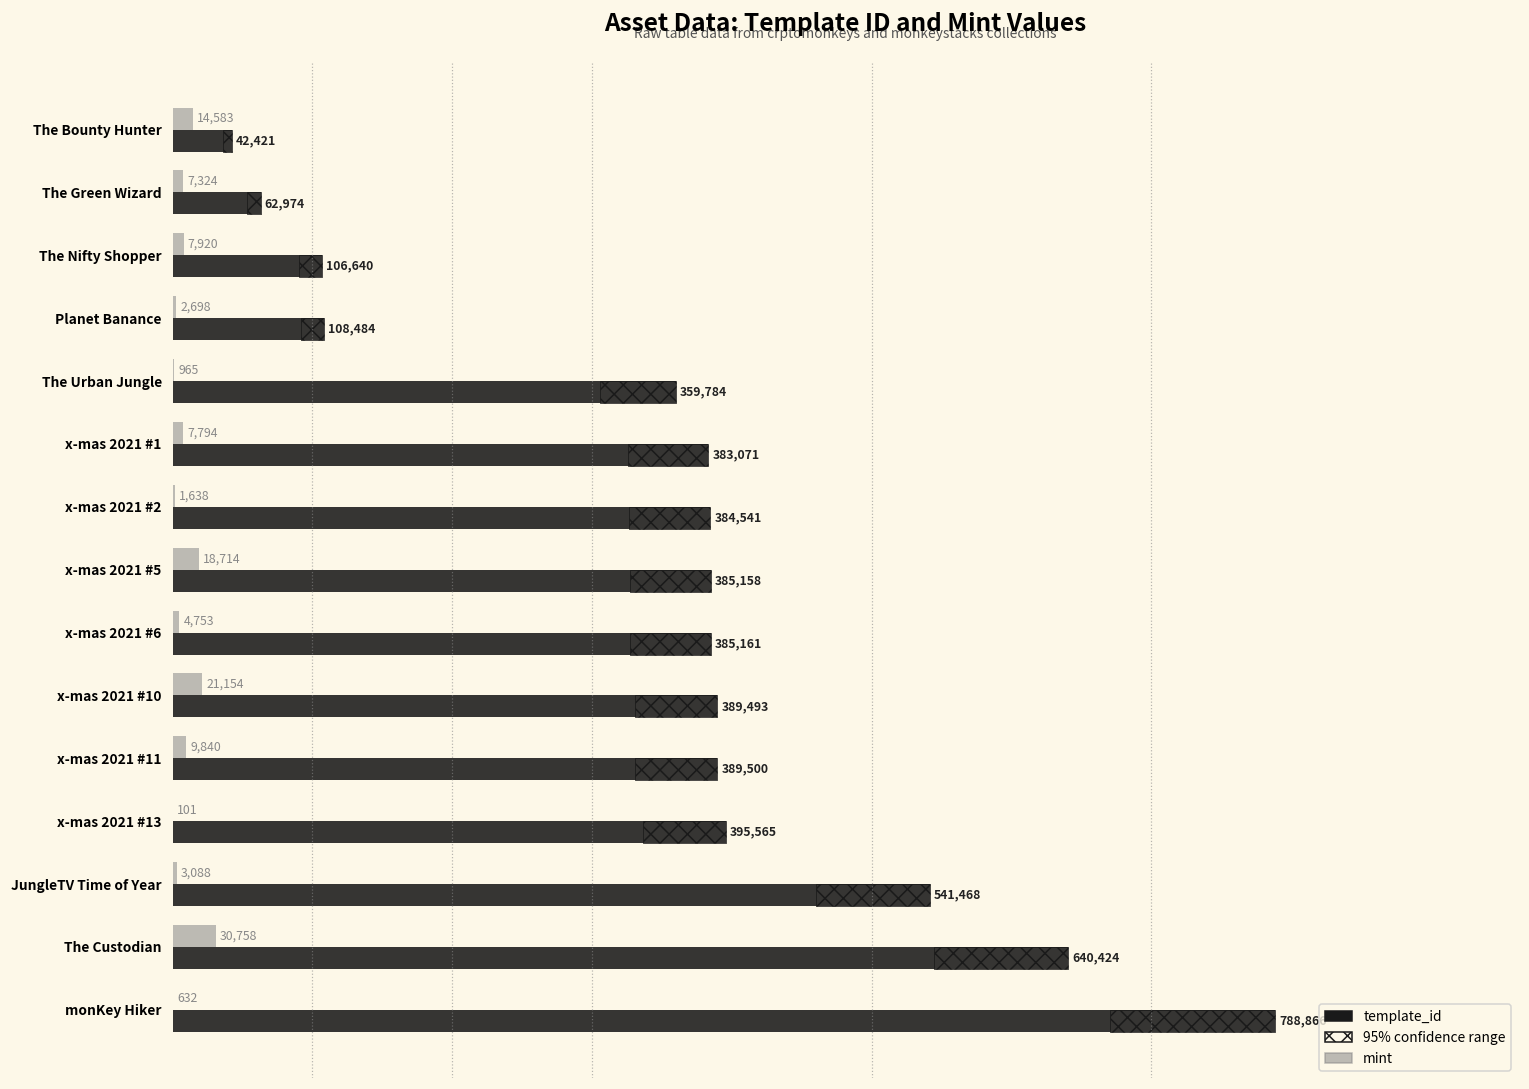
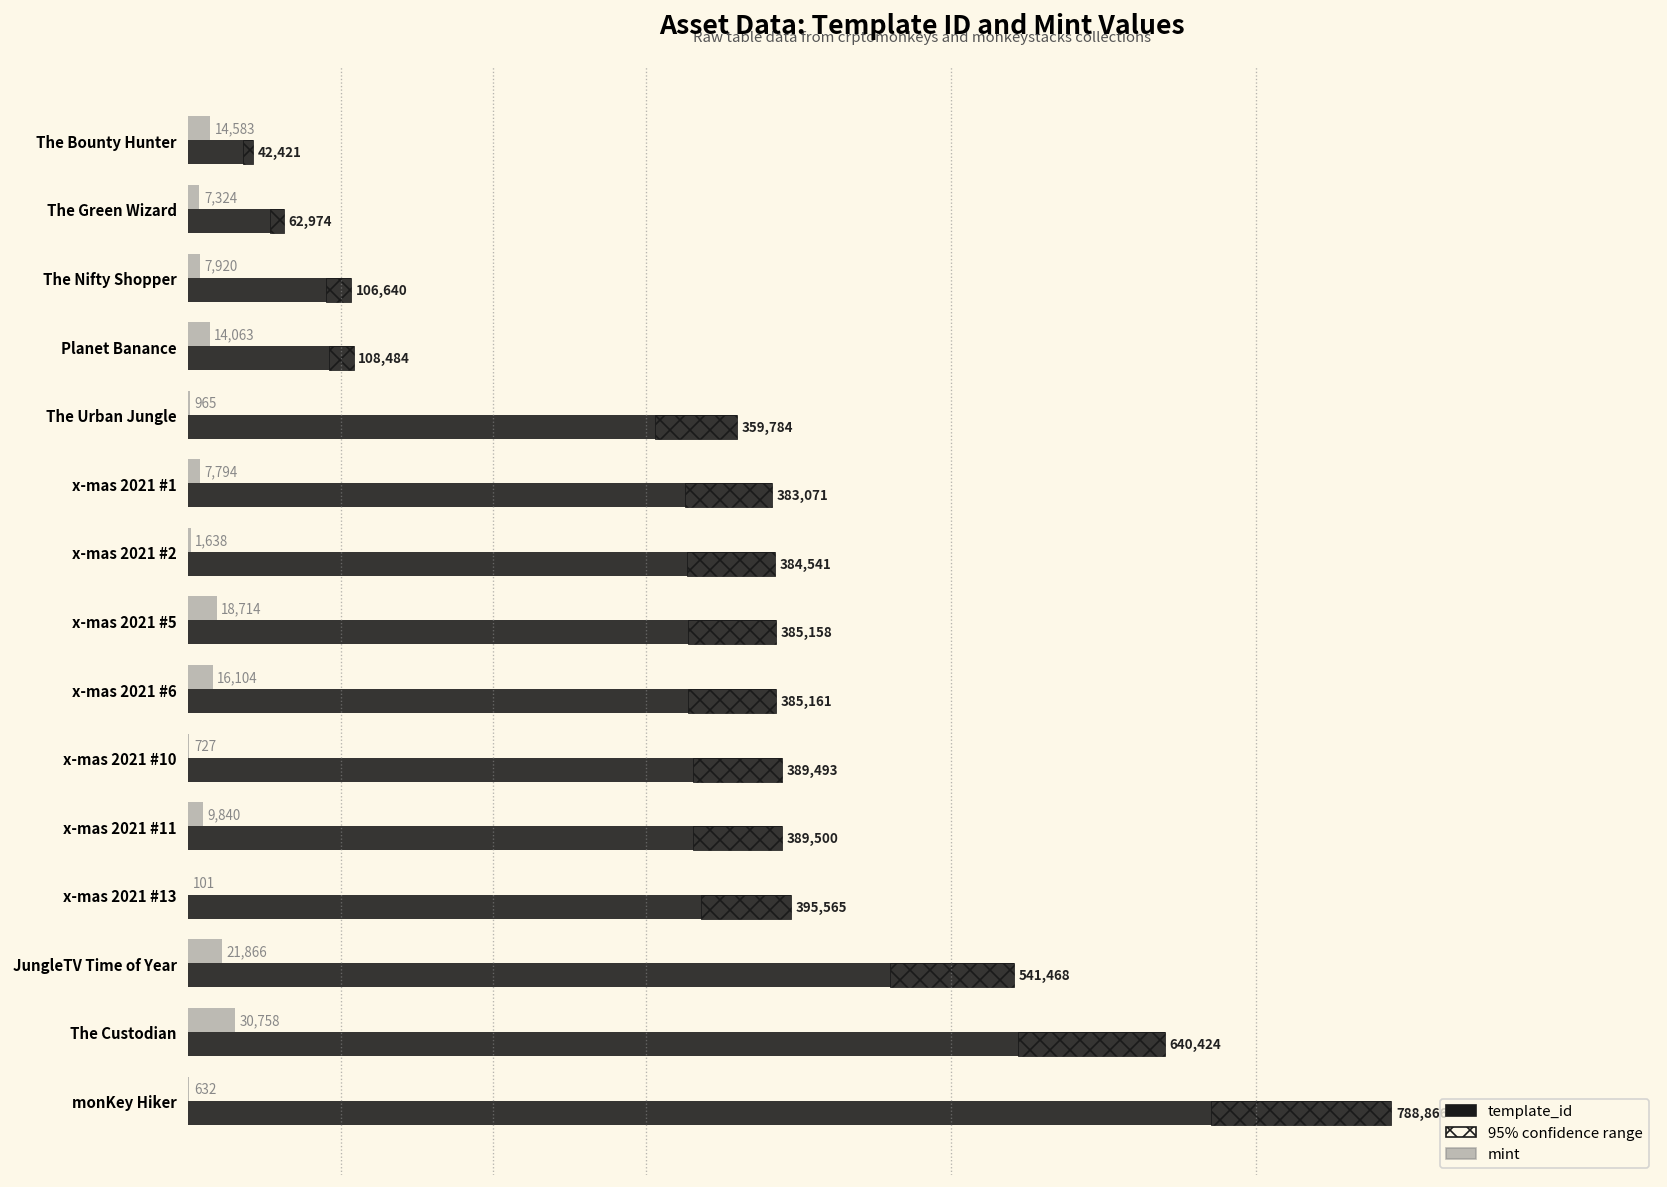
mint, Planet Banance: 2,698 -> 14,063
mint, x-mas 2021 #6: 4,753 -> 16,104
mint, x-mas 2021 #10: 21,154 -> 727
mint, JungleTV Time of Year: 3,088 -> 21,866
